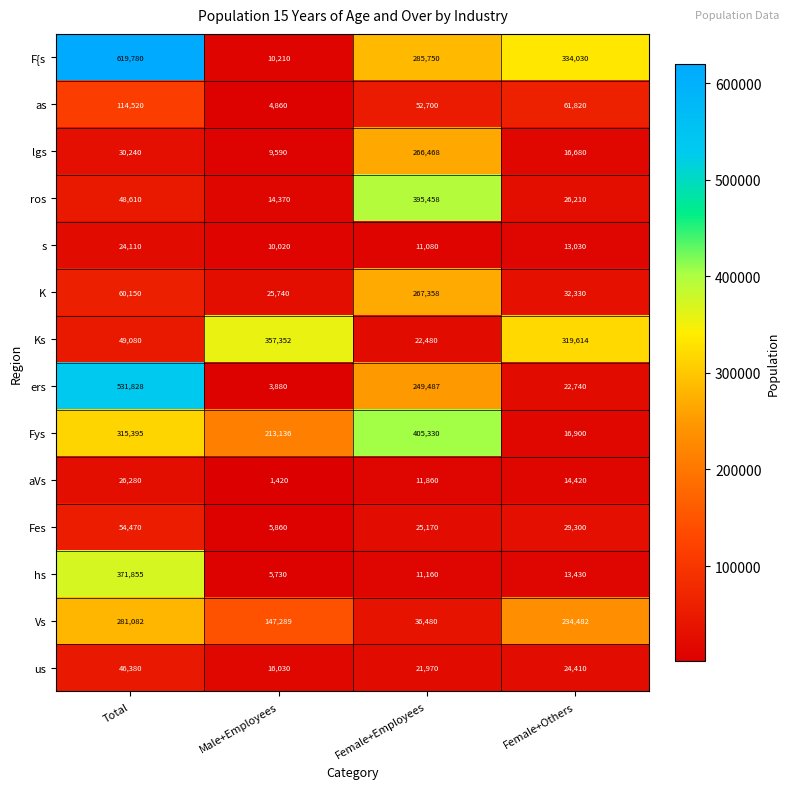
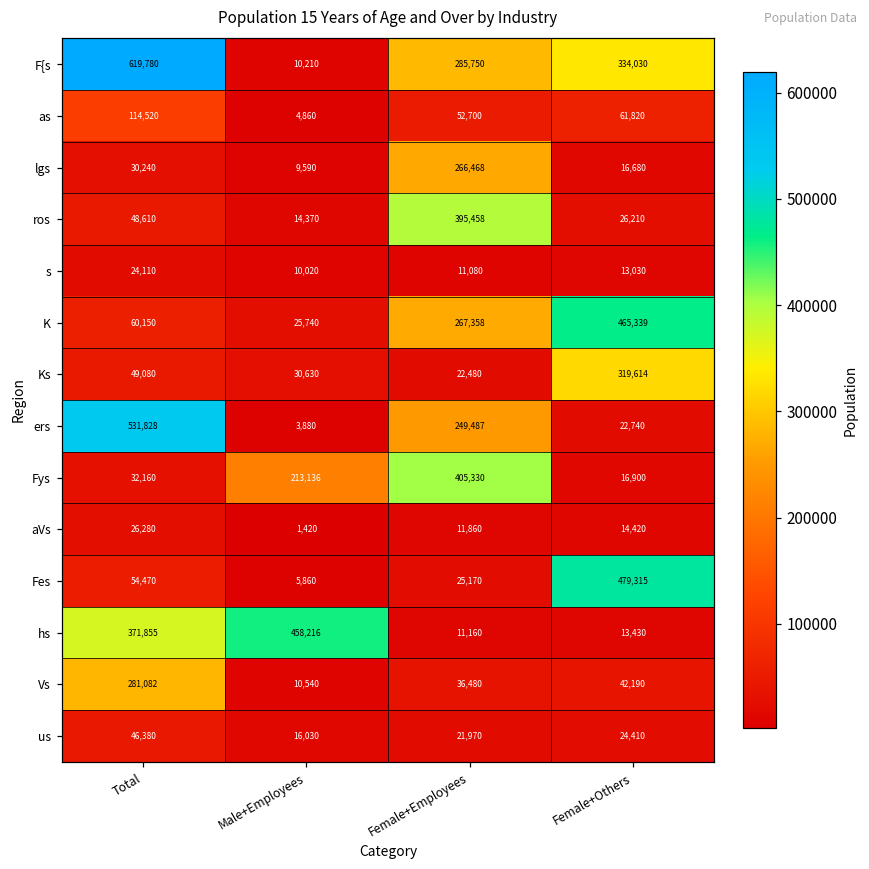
K, Female+Others: 32,330 -> 465,339
Ks, Male+Employees: 357,352 -> 30,630
Fys, Total: 315,395 -> 32,160
Fes, Female+Others: 29,300 -> 479,315
hs, Male+Employees: 5,730 -> 458,216
Vs, Male+Employees: 147,289 -> 10,540
Vs, Female+Others: 234,482 -> 42,190
